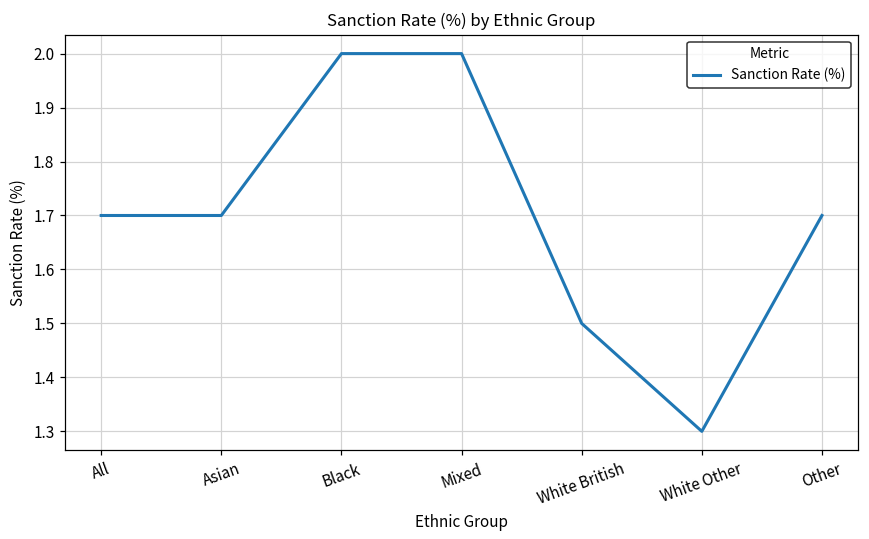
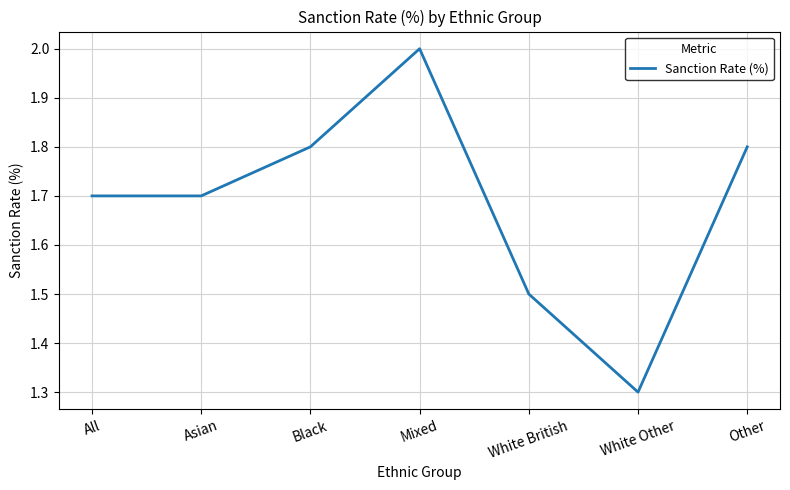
Black: 2.0 -> 1.8
Other: 1.7 -> 1.8
